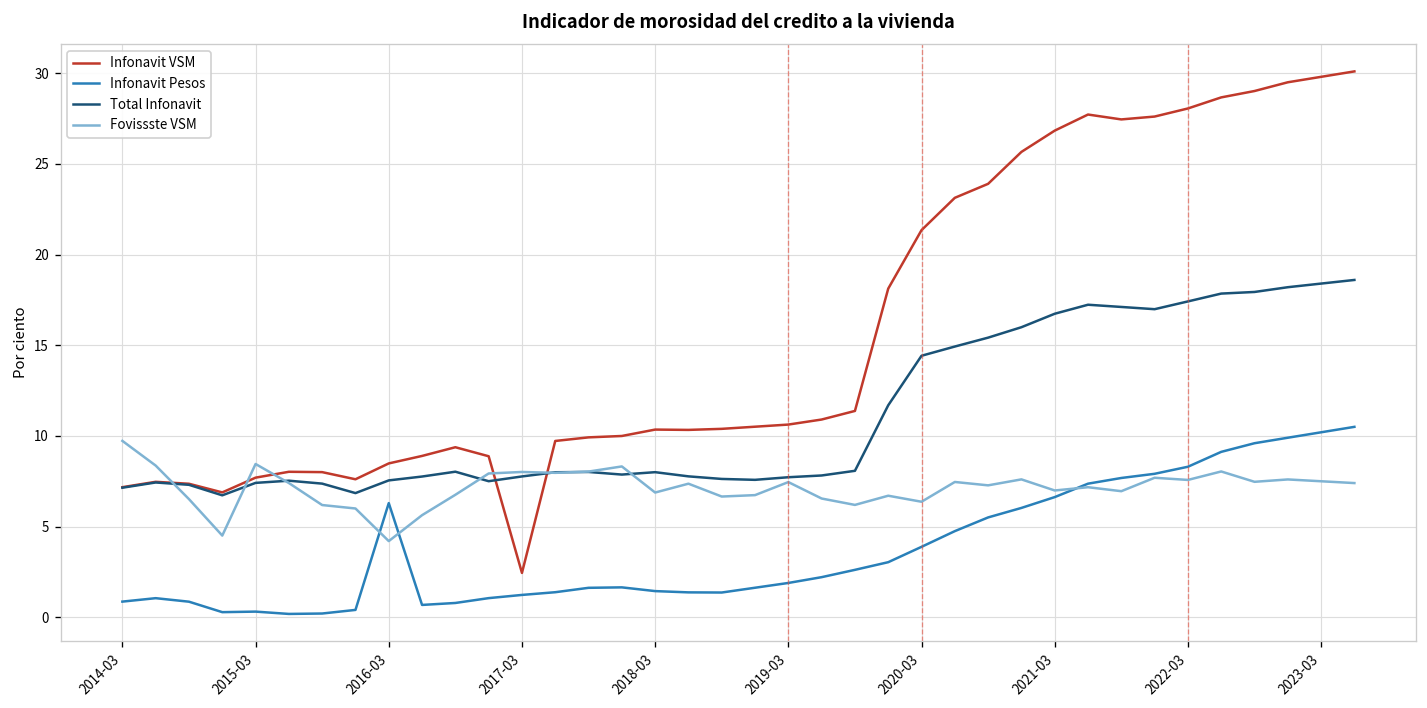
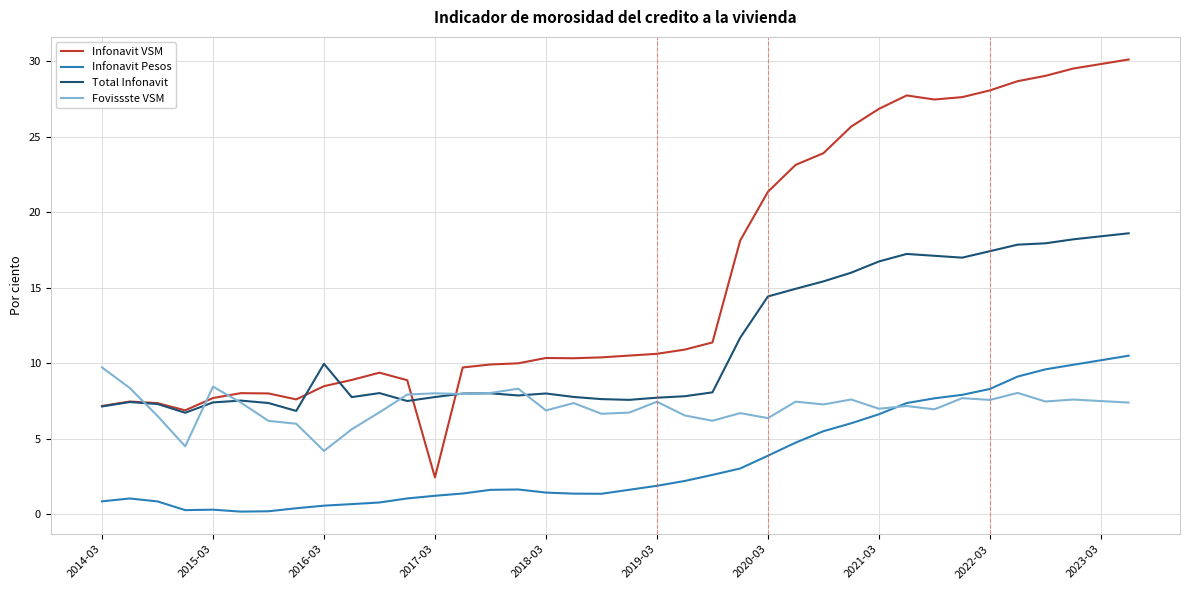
Infonavit Pesos, 2016-03: 6.3 -> 0.6
Total Infonavit, 2016-03: 7.5 -> 10.0
